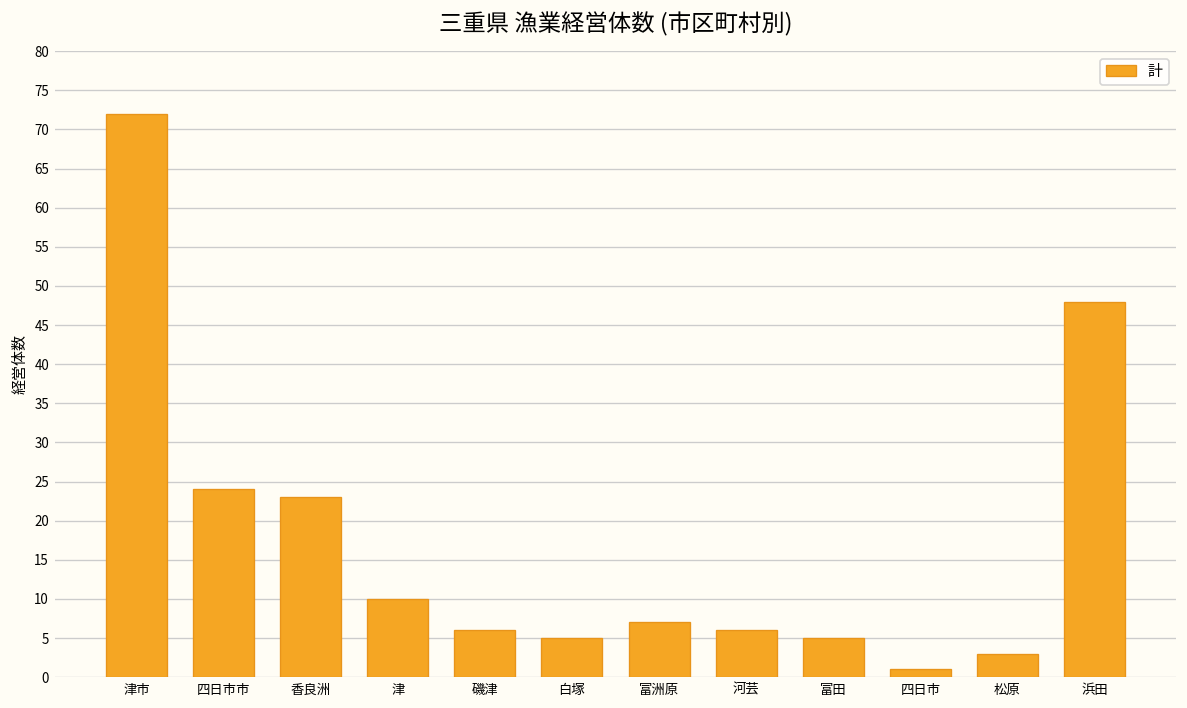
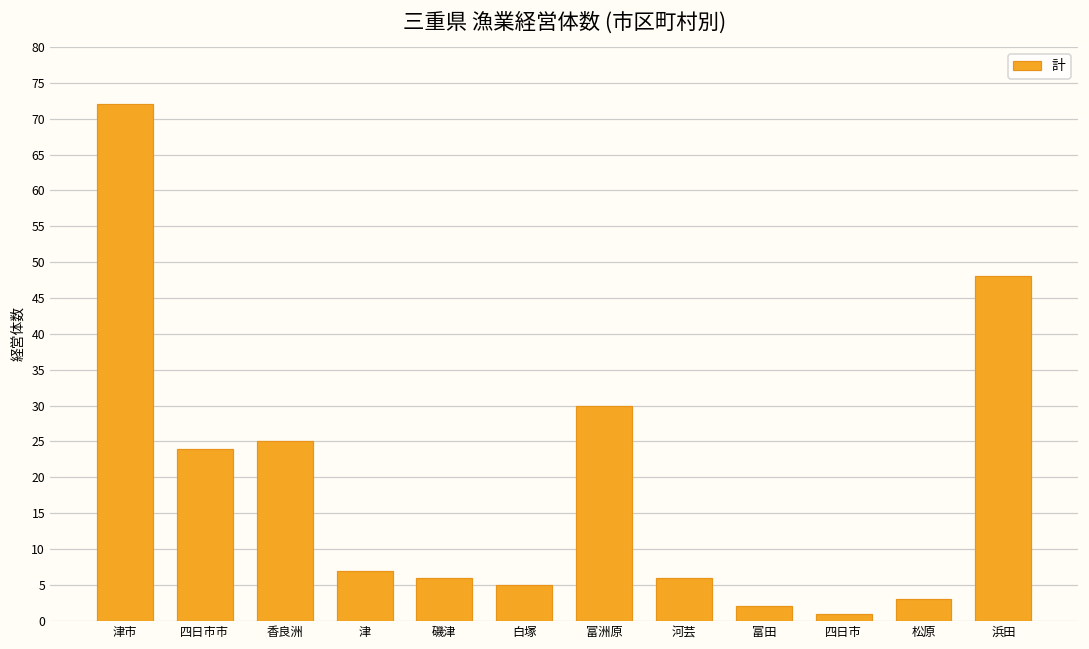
香良洲: 23 -> 25
津: 10 -> 7
富洲原: 7 -> 30
富田: 5 -> 2
